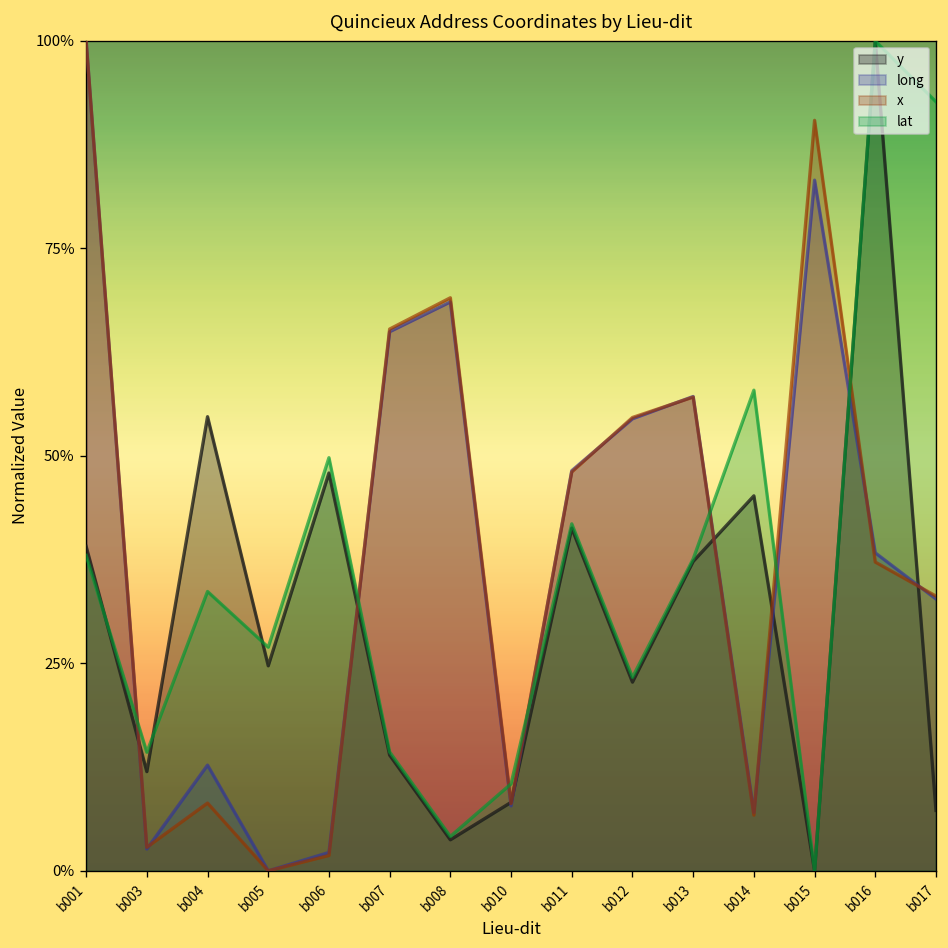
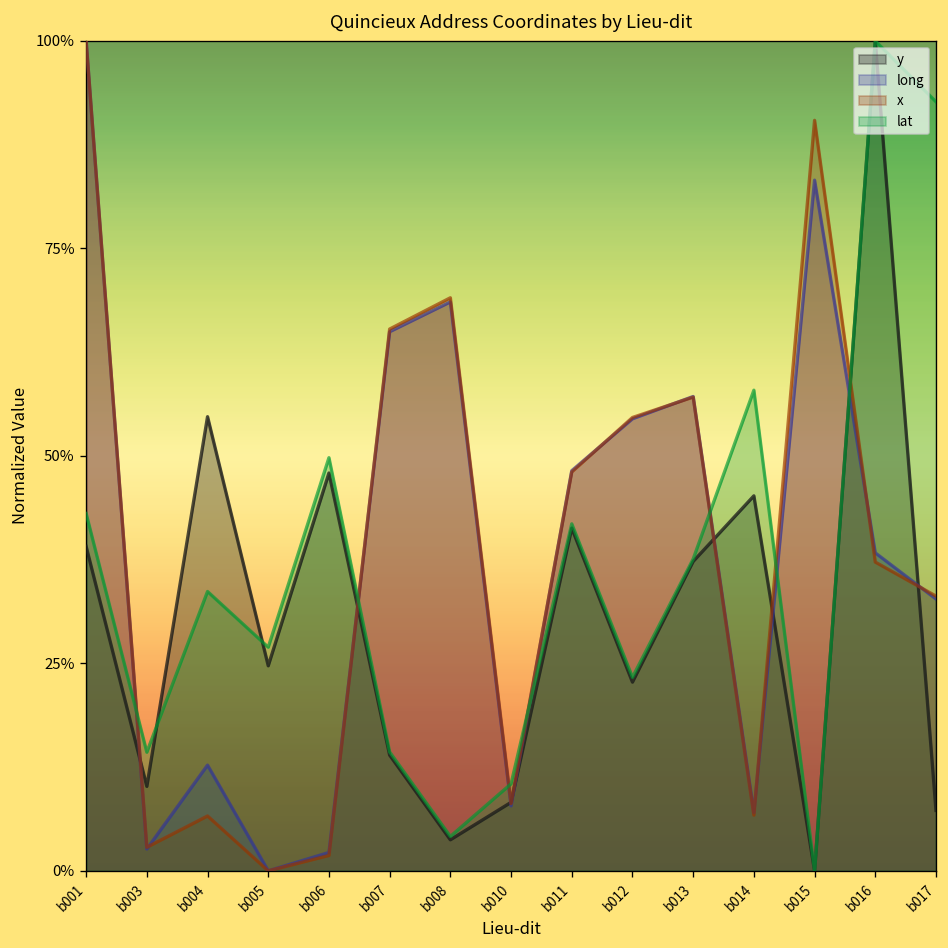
lat, b001: 38% -> 43%
y, b003: 12% -> 10%
x, b004: 8% -> 7%
